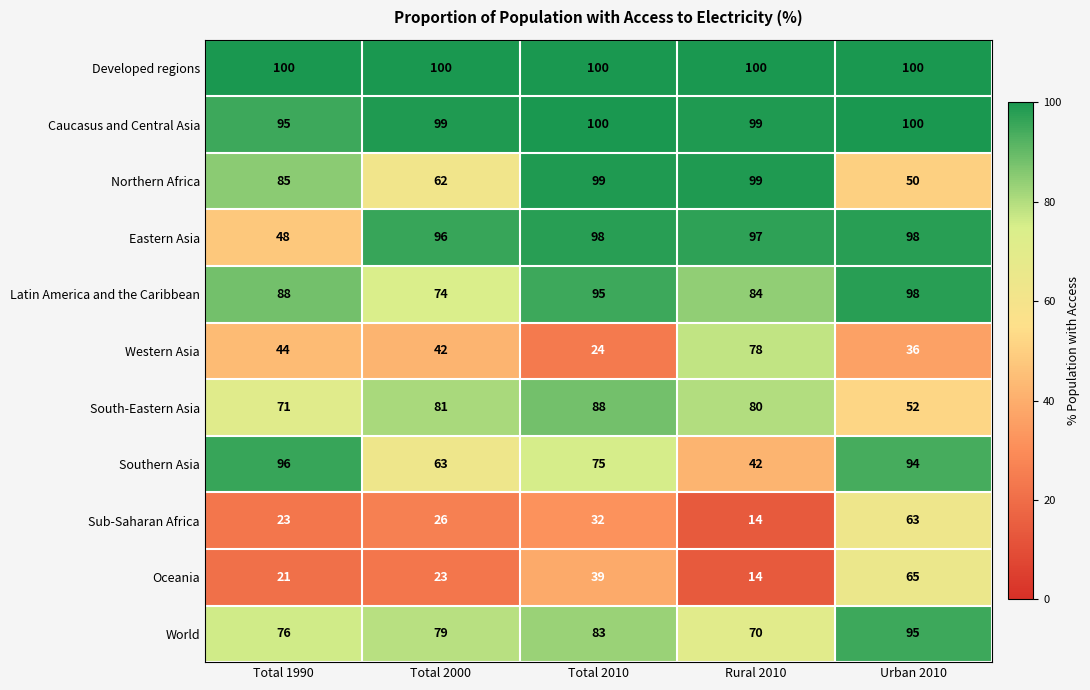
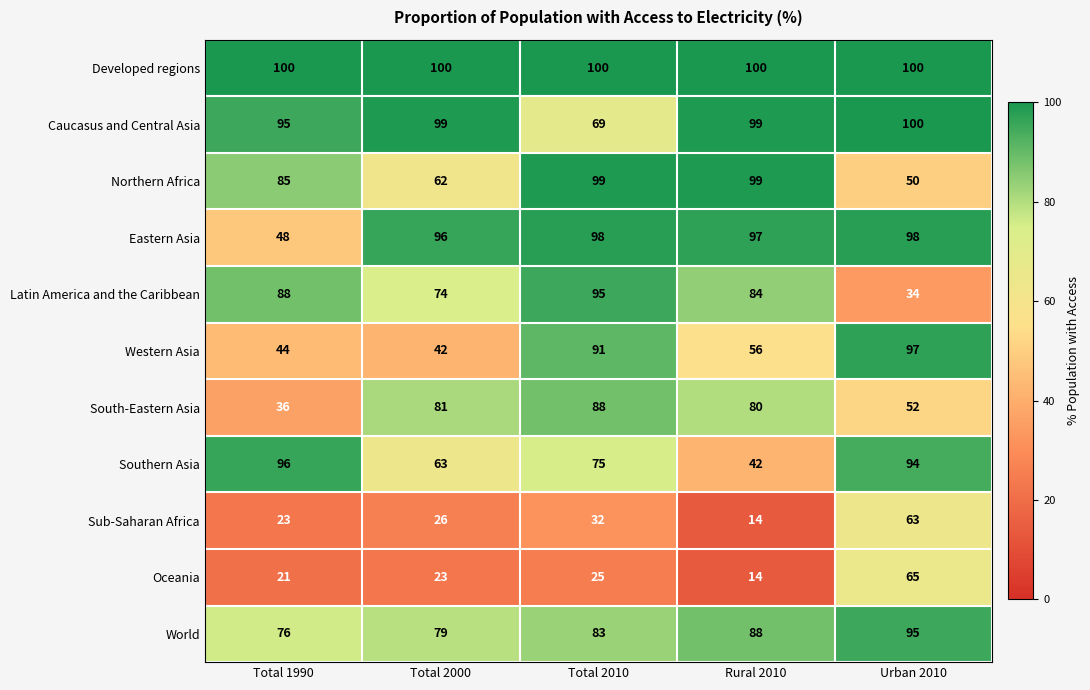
Caucasus and Central Asia, Total 2010: 100 -> 69
Latin America and the Caribbean, Urban 2010: 98 -> 34
Western Asia, Total 2010: 24 -> 91
Western Asia, Rural 2010: 78 -> 56
Western Asia, Urban 2010: 36 -> 97
South-Eastern Asia, Total 1990: 71 -> 36
Oceania, Total 2010: 39 -> 25
World, Rural 2010: 70 -> 88
